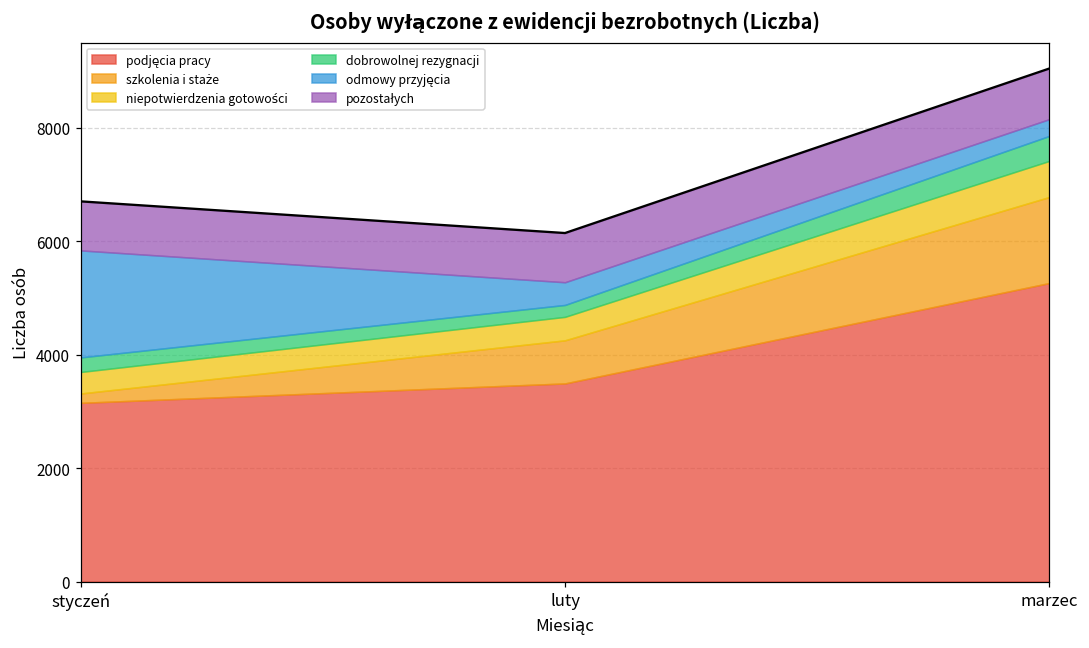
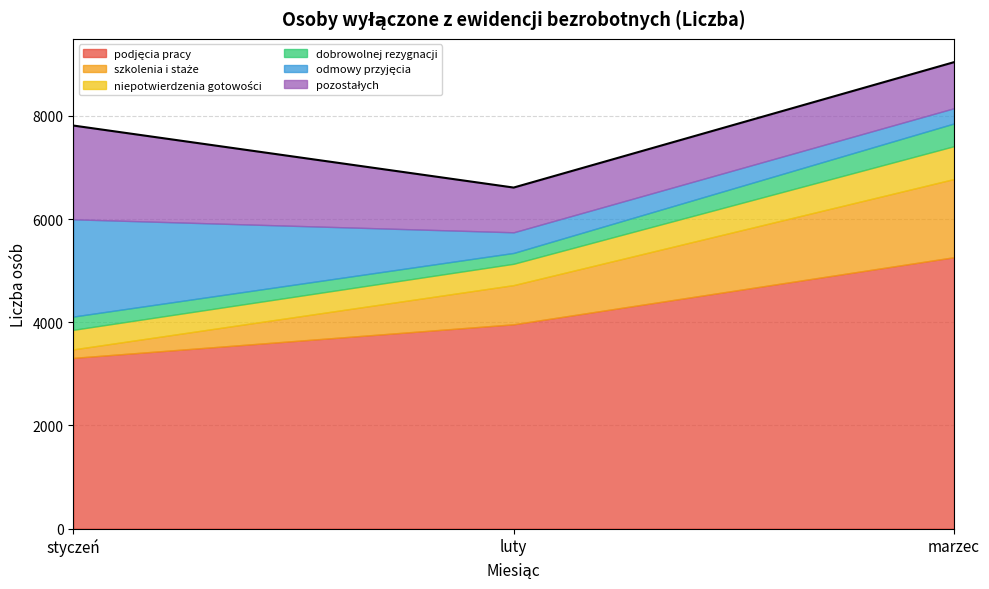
podjęcia pracy, styczeń: 3100 -> 3300
pozostałych, styczeń: 900 -> 1800
podjęcia pracy, luty: 3500 -> 4000
